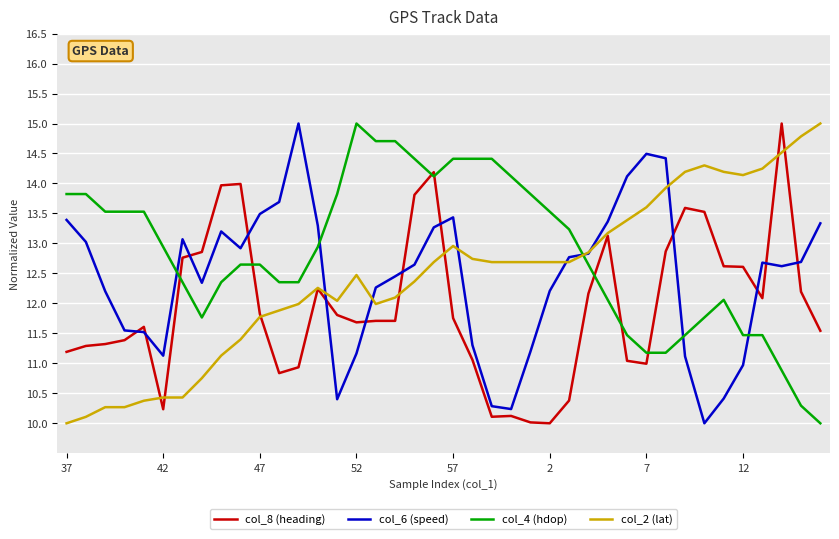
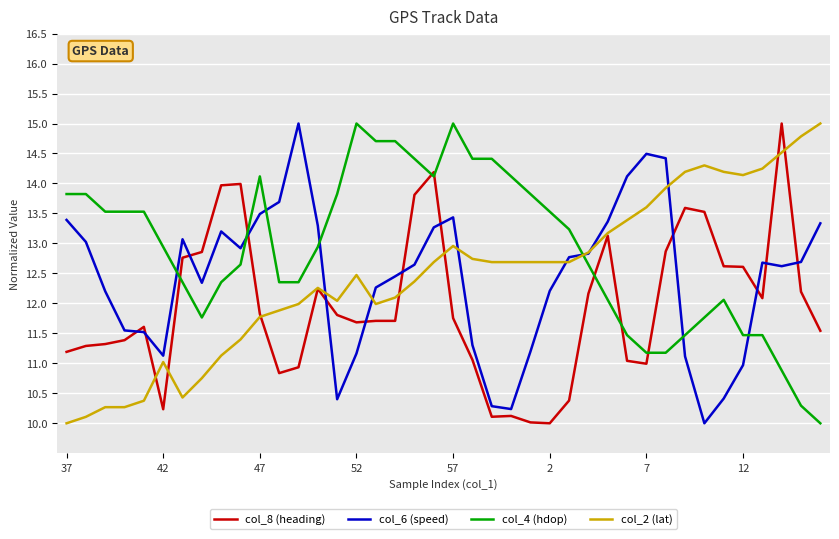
col_2 (lat), 42: 10.4 -> 11.0
col_4 (hdop), 47: 12.6 -> 14.1
col_4 (hdop), 57: 14.4 -> 15.0
